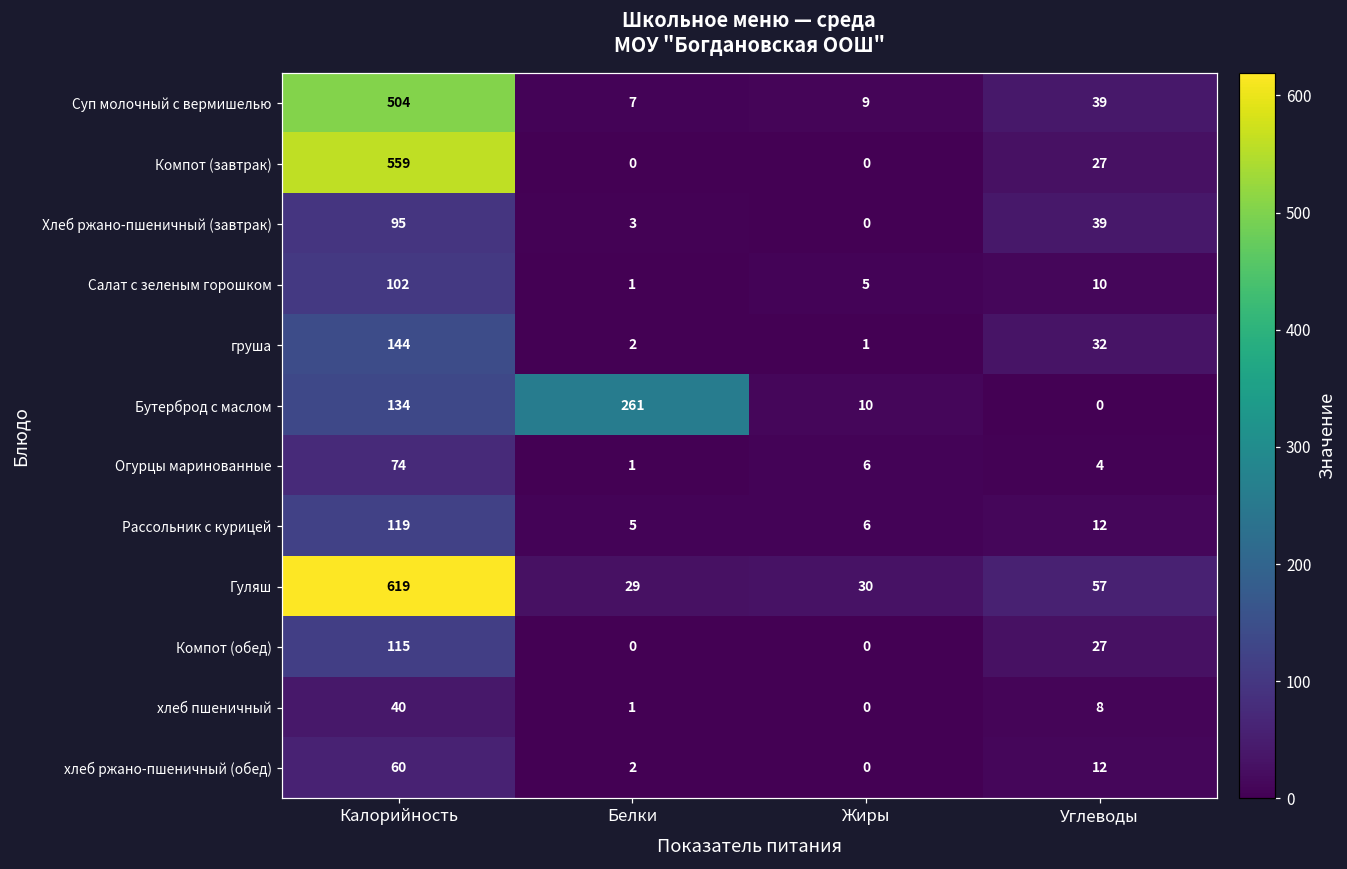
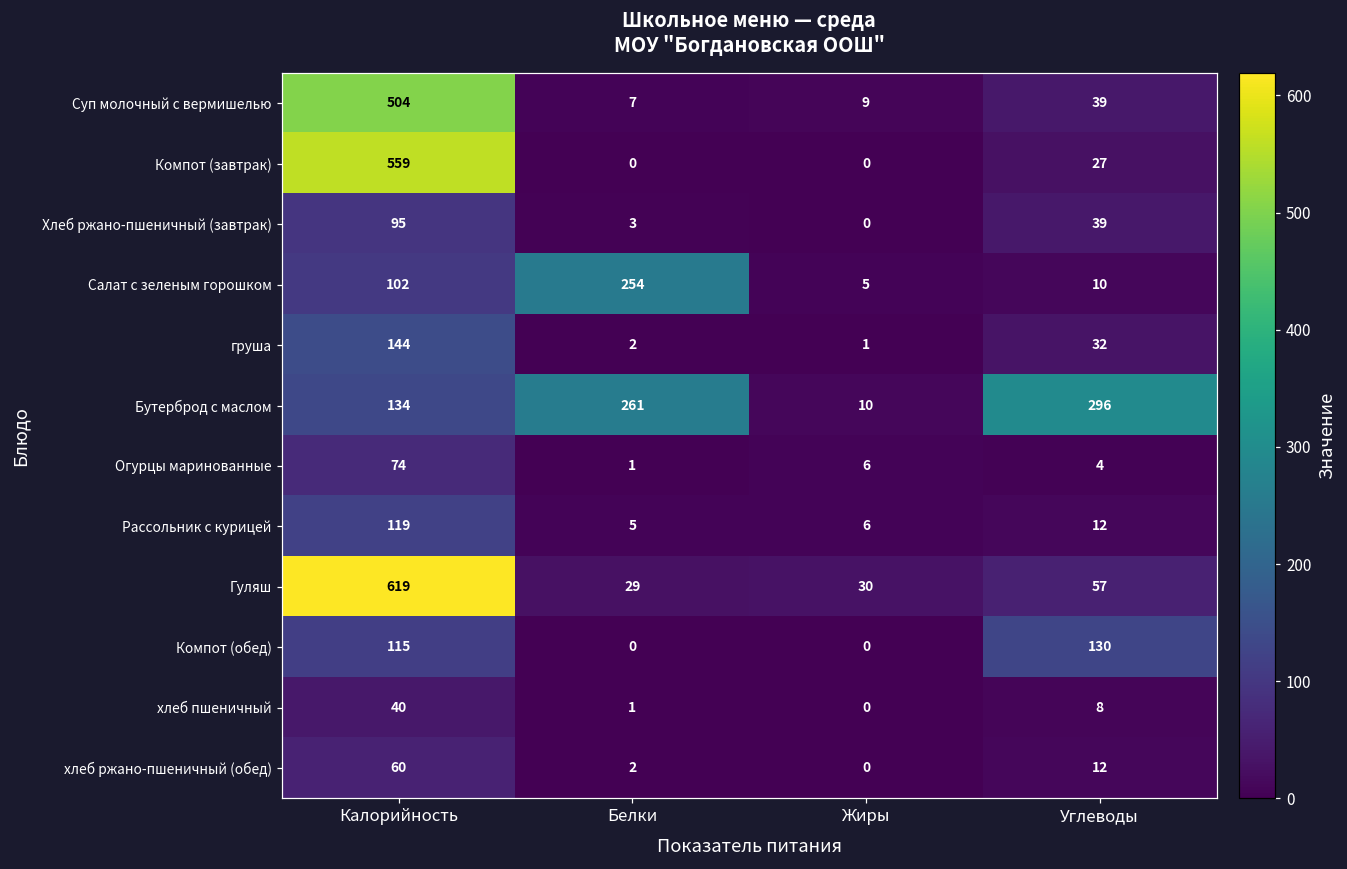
Салат с зеленым горошком, Белки: 1 -> 254
Бутерброд с маслом, Углеводы: 0 -> 296
Компот (обед), Углеводы: 27 -> 130
